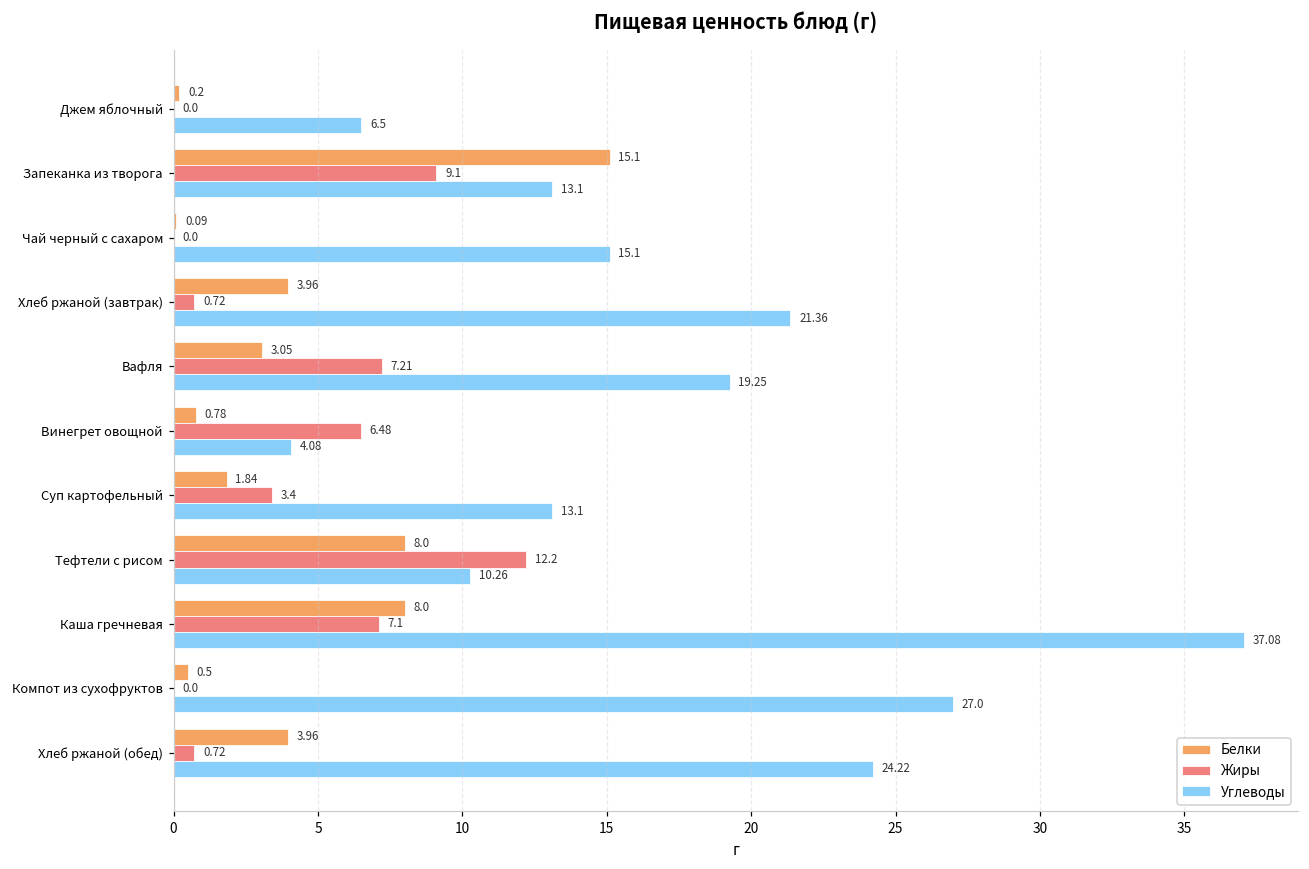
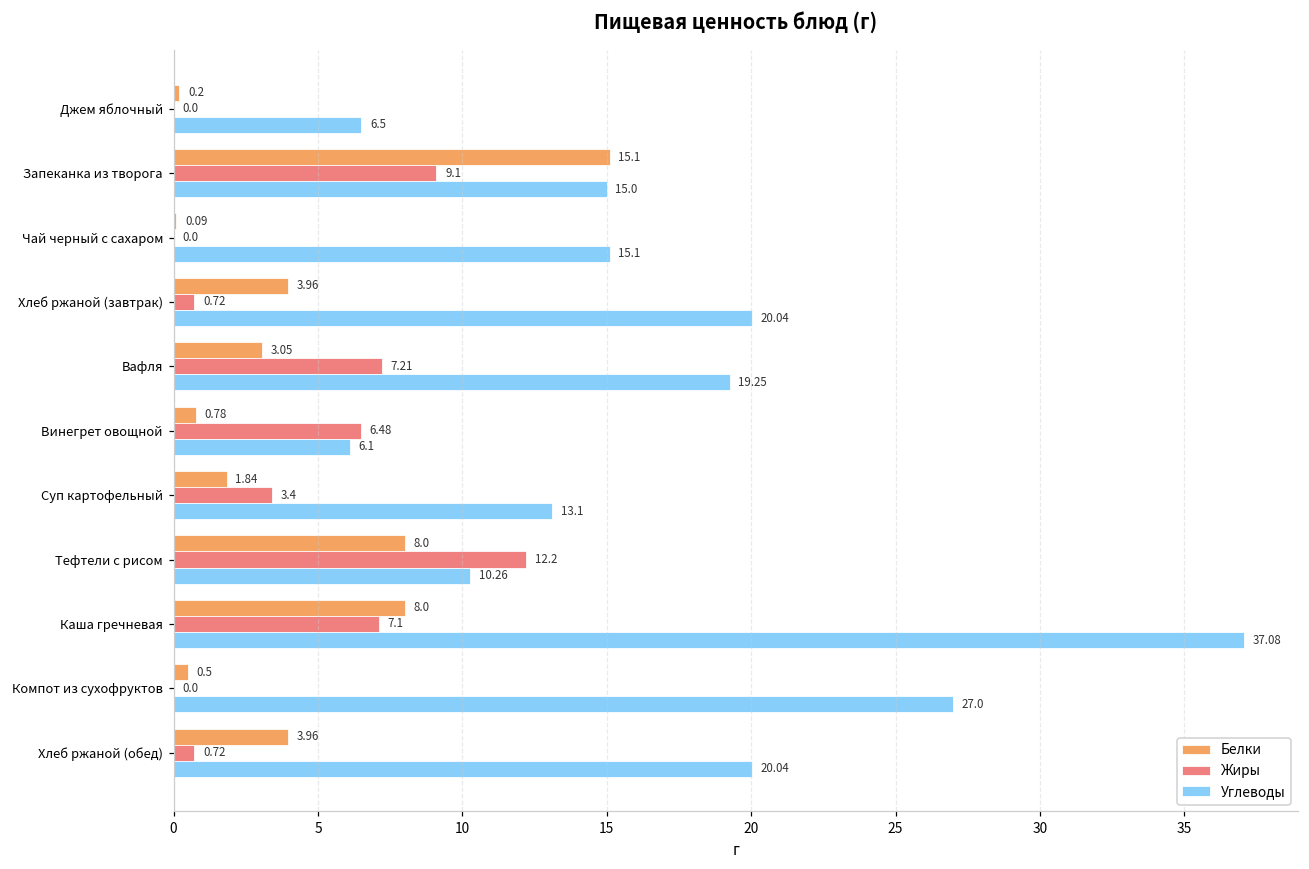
Углеводы, Запеканка из творога: 13.1 -> 15.0
Углеводы, Хлеб ржаной (завтрак): 21.36 -> 20.04
Углеводы, Винегрет овощной: 4.08 -> 6.1
Углеводы, Хлеб ржаной (обед): 24.22 -> 20.04
